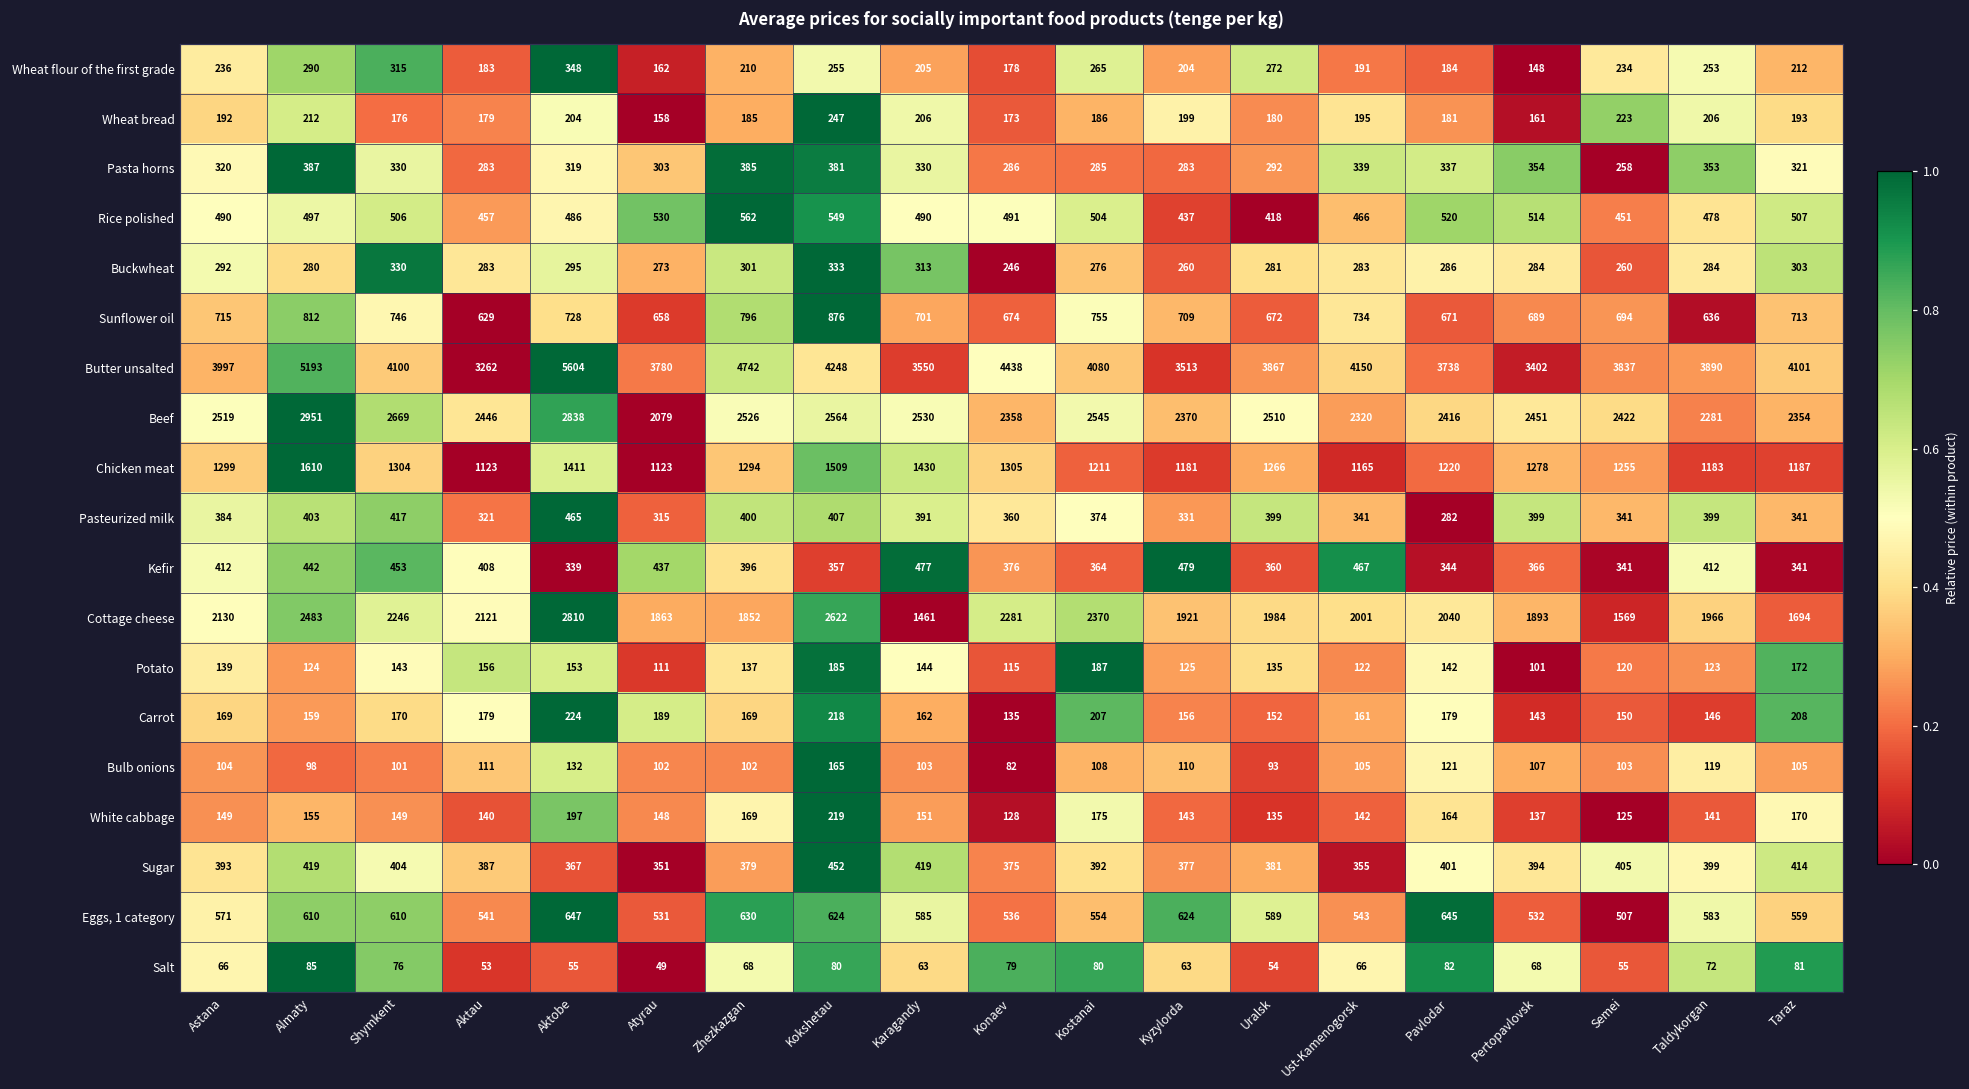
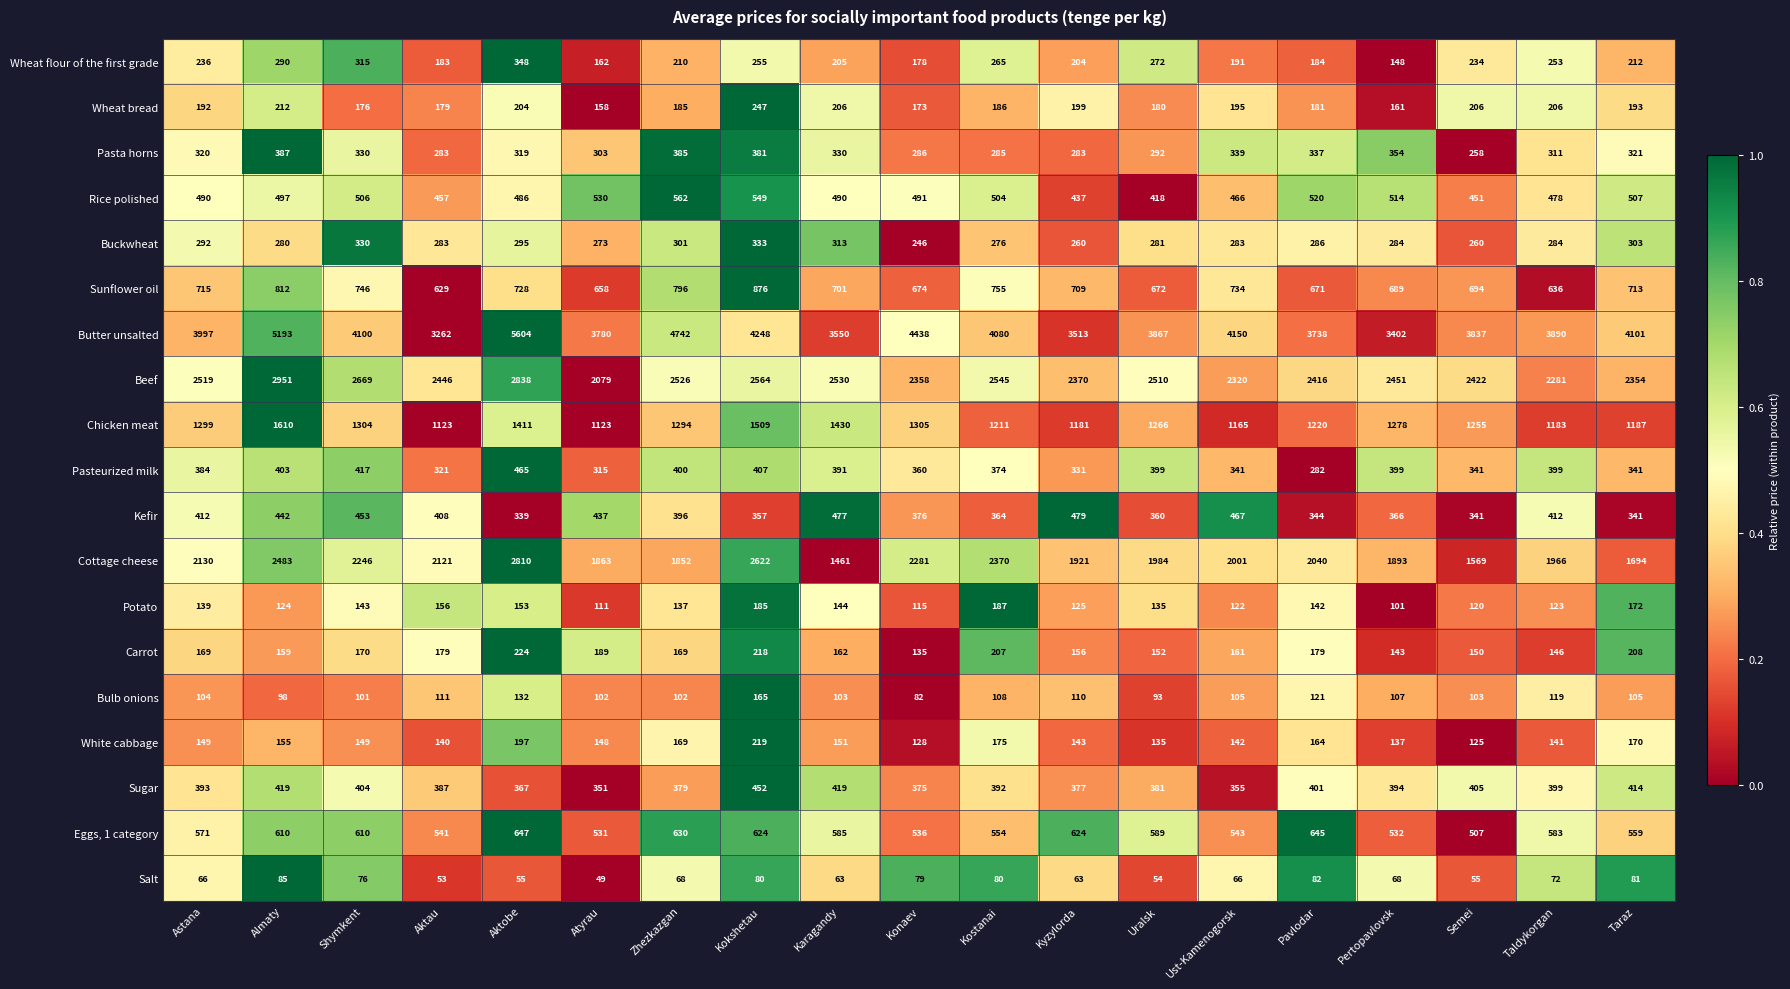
Wheat bread, Semei: 223 -> 206
Pasta horns, Taldykorgan: 353 -> 311
